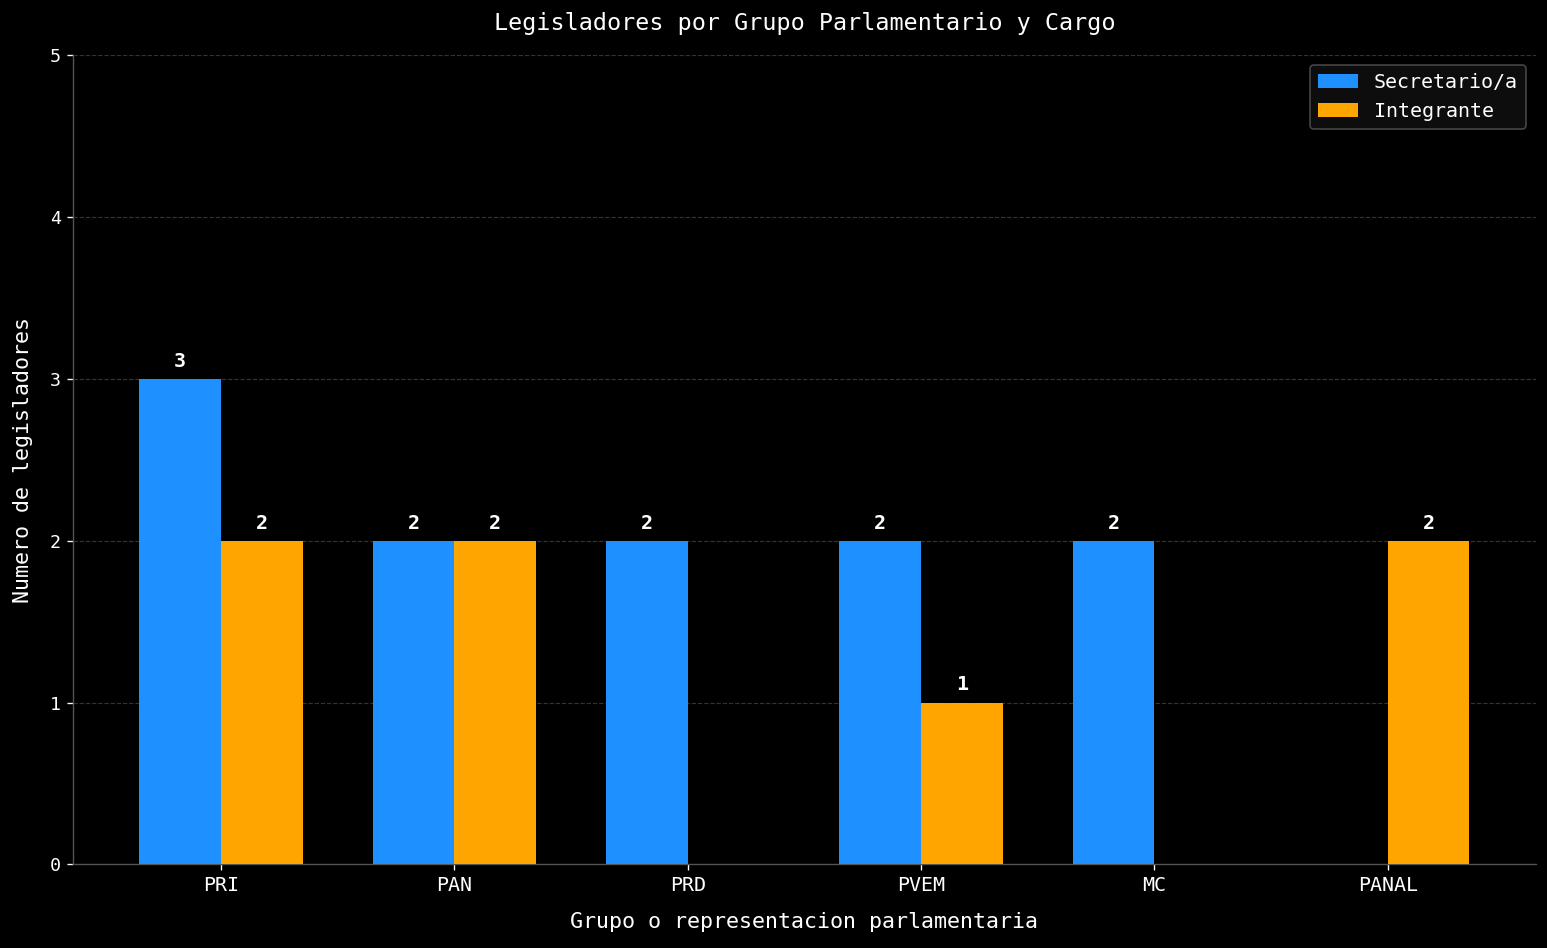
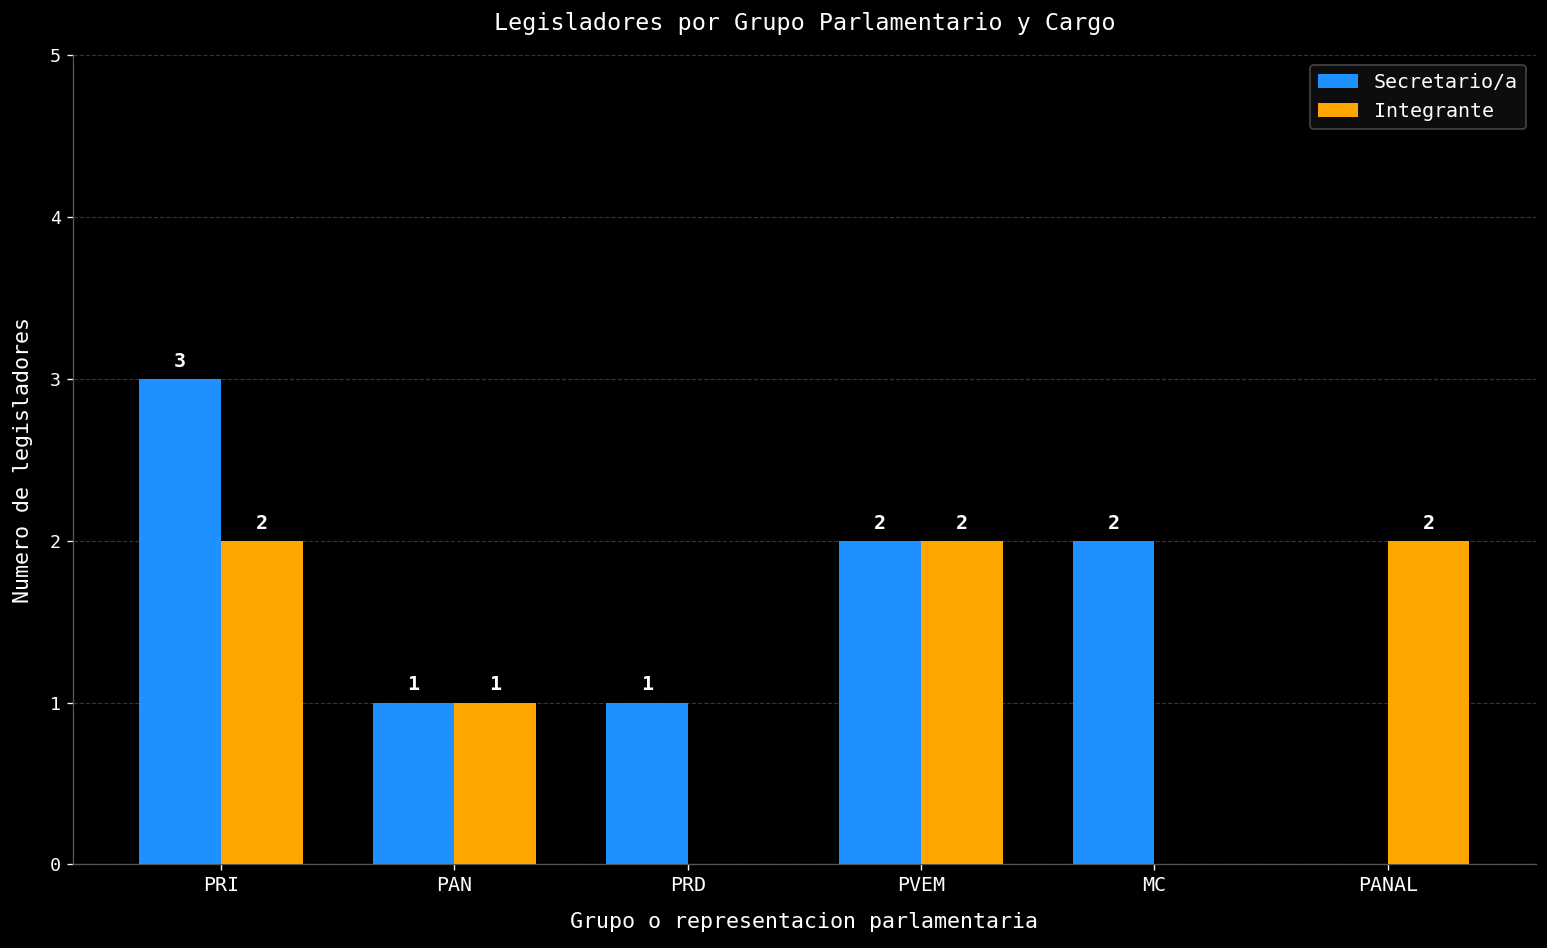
Secretario/a, PAN: 2 -> 1
Integrante, PAN: 2 -> 1
Secretario/a, PRD: 2 -> 1
Integrante, PVEM: 1 -> 2
